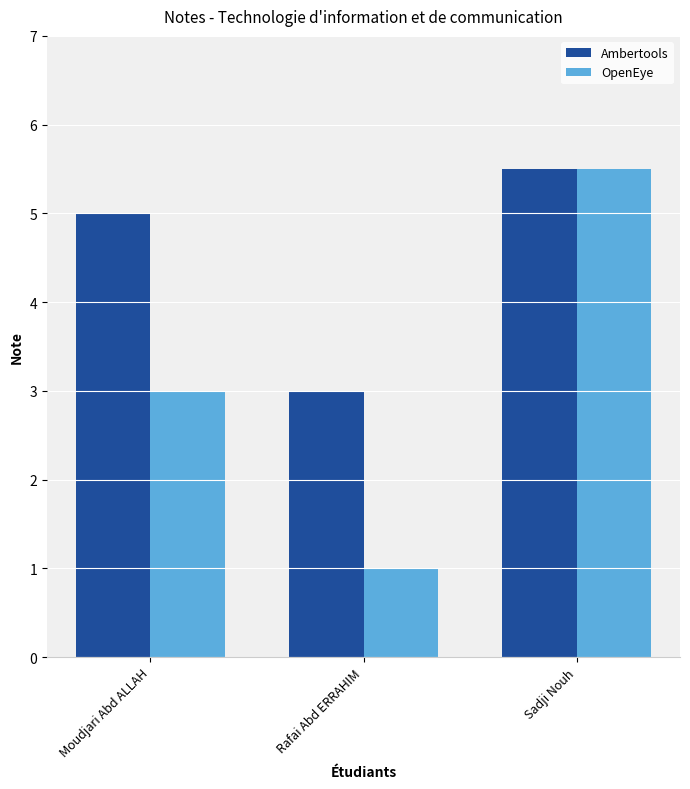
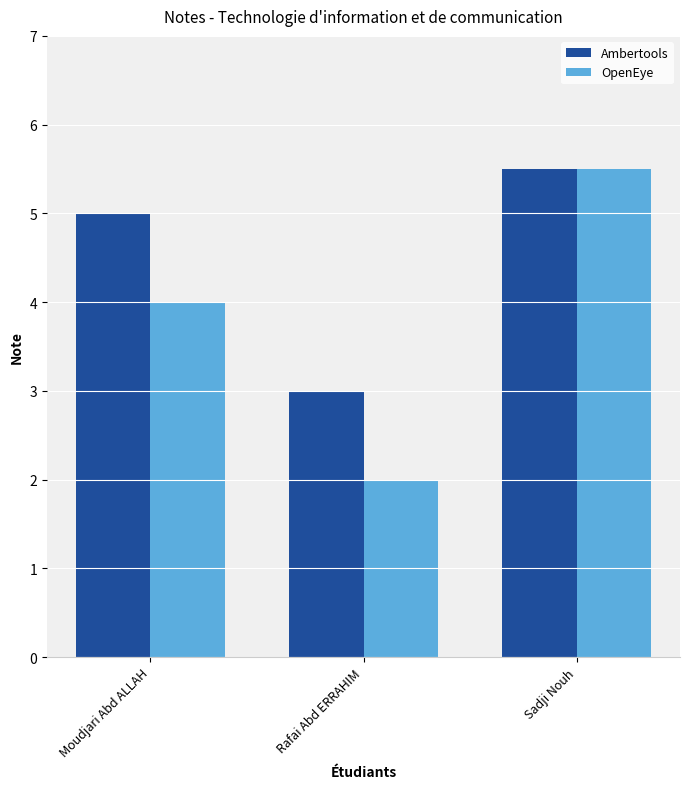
OpenEye, Moudjari Abd ALLAH: 3 -> 4
OpenEye, Rafai Abd ERRAHIM: 1 -> 2
